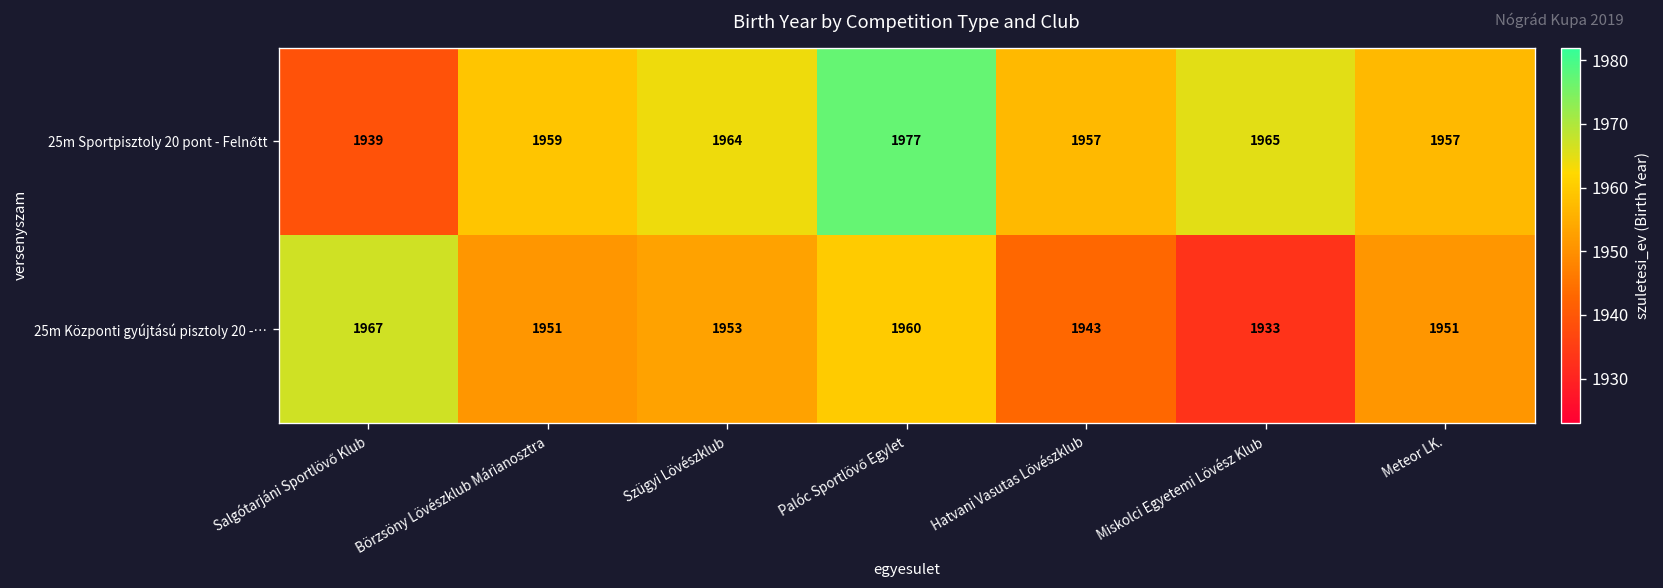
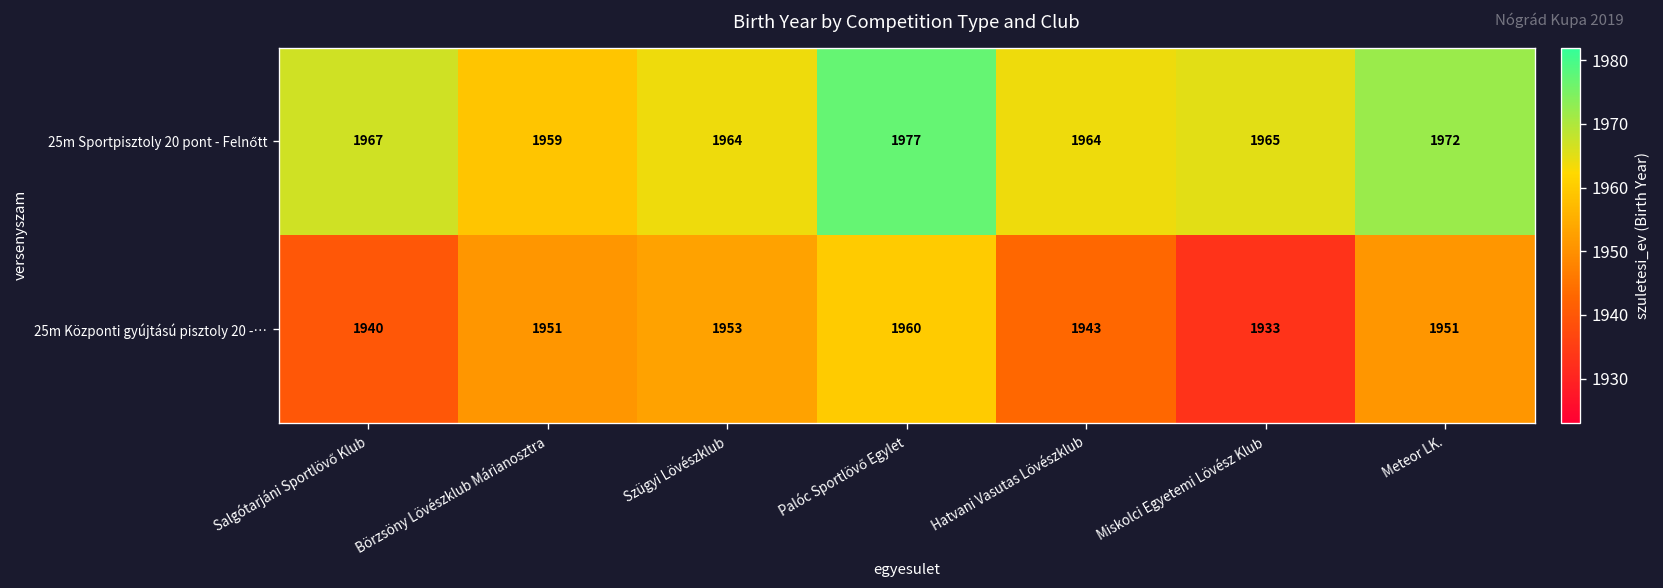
25m Sportpisztoly 20 pont - Felnőtt, Salgótarjáni Sportlövő Klub: 1939 -> 1967
25m Sportpisztoly 20 pont - Felnőtt, Hatvani Vasutas Lövészklub: 1957 -> 1964
25m Sportpisztoly 20 pont - Felnőtt, Meteor LK.: 1957 -> 1972
25m Központi gyújtású pisztoly 20 -…, Salgótarjáni Sportlövő Klub: 1967 -> 1940
